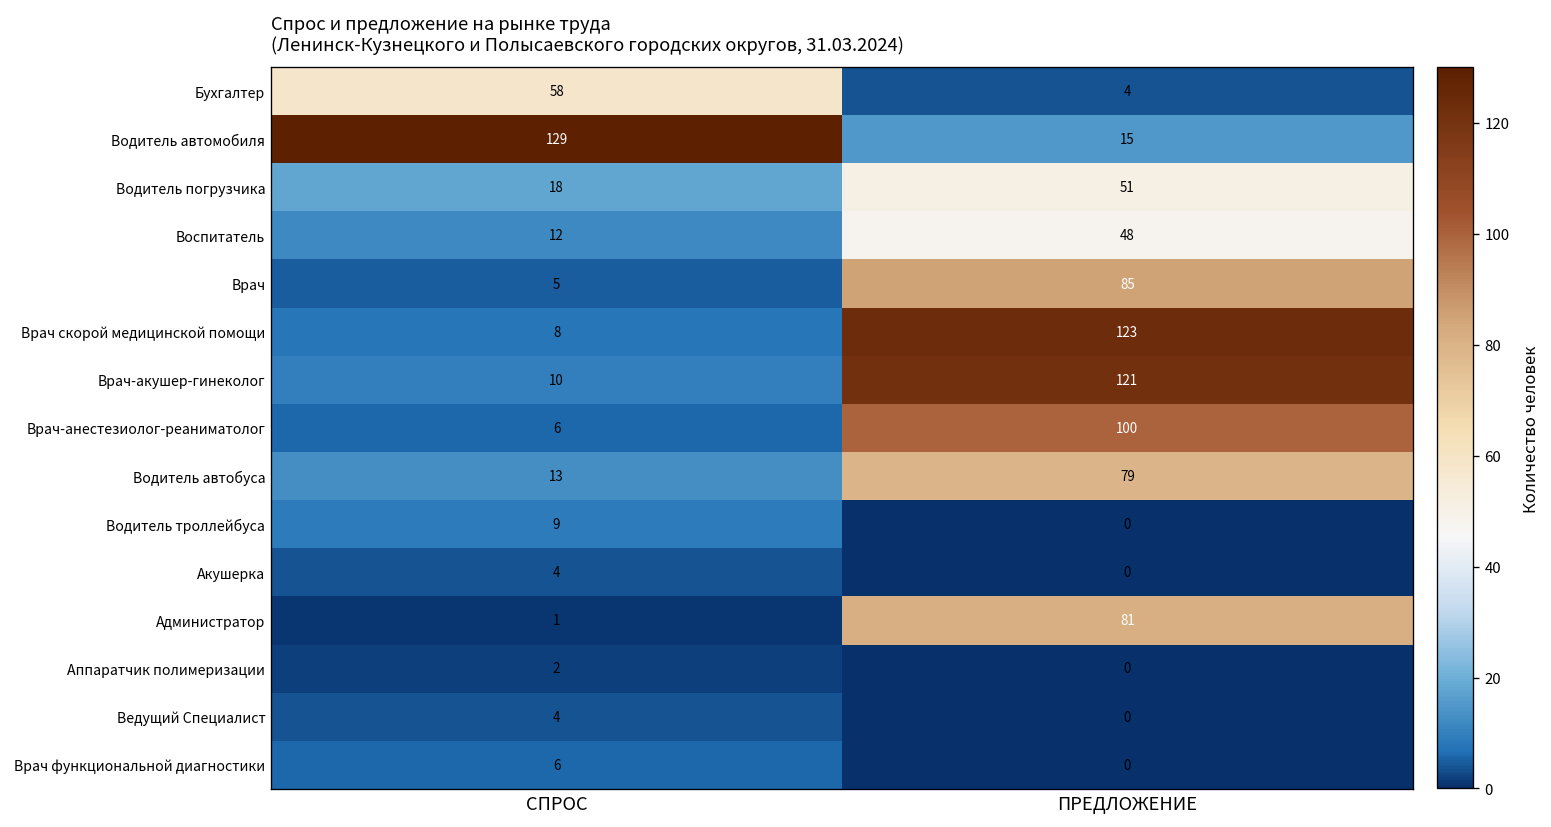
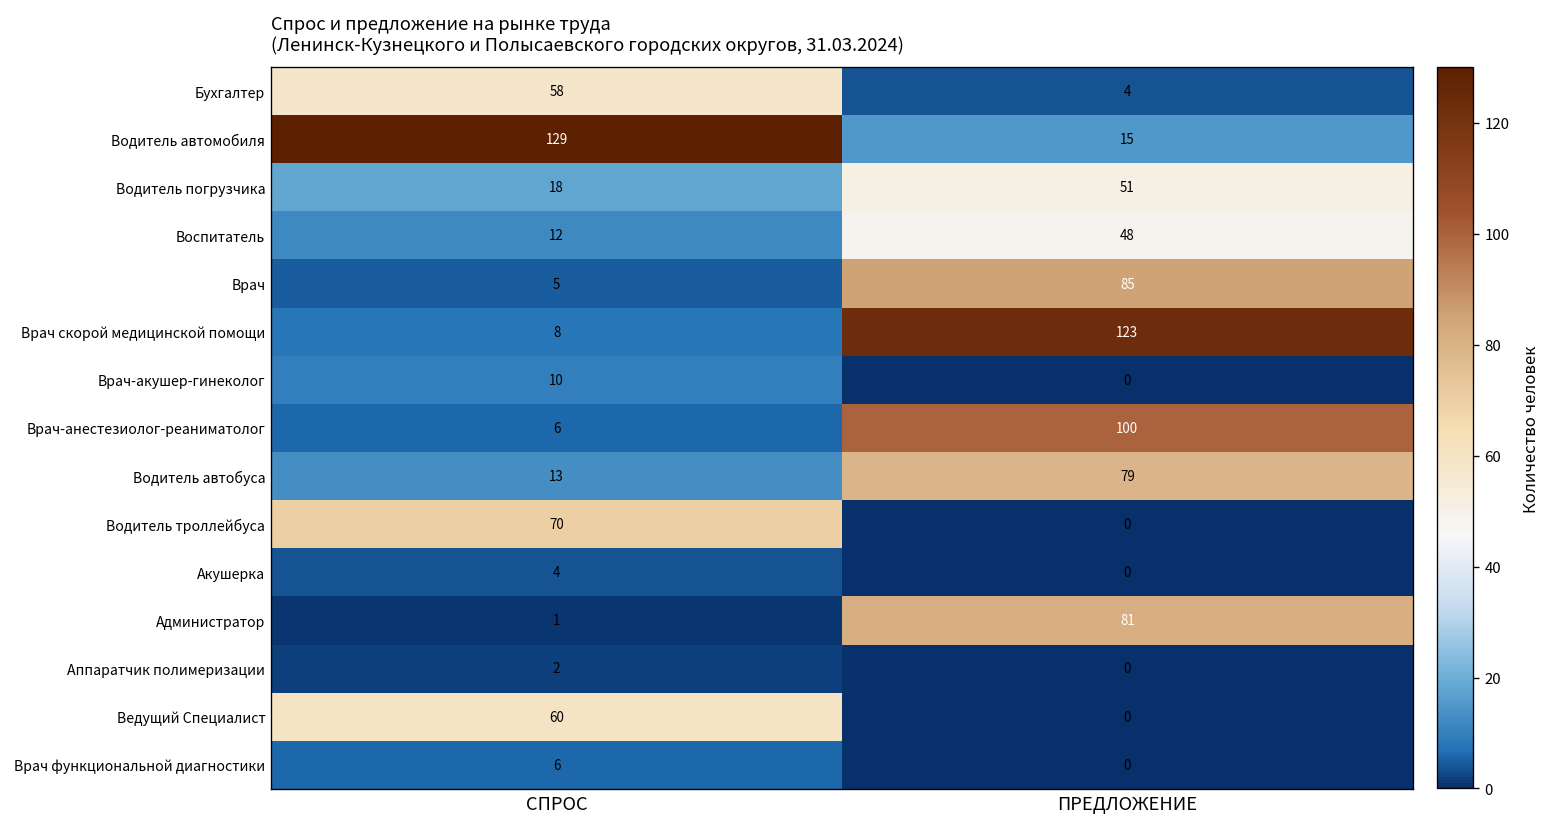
Врач-акушер-гинеколог, ПРЕДЛОЖЕНИЕ: 121 -> 0
Водитель троллейбуса, СПРОС: 9 -> 70
Ведущий Специалист, СПРОС: 4 -> 60
